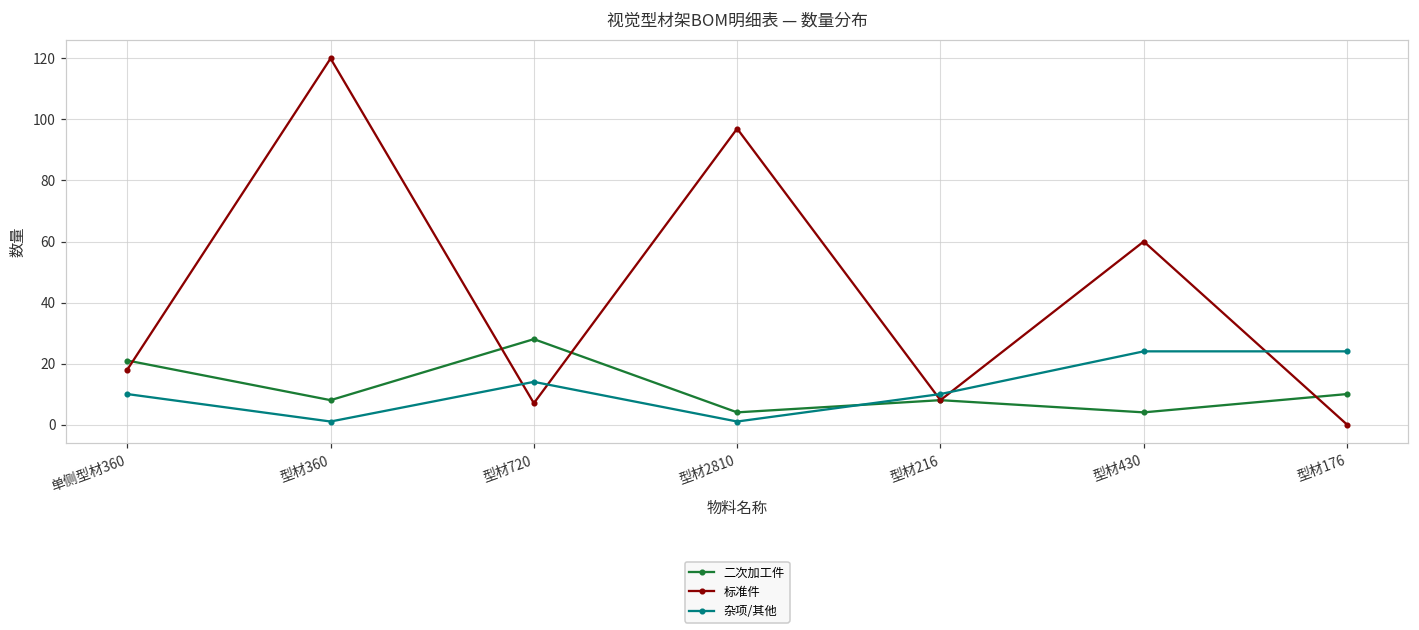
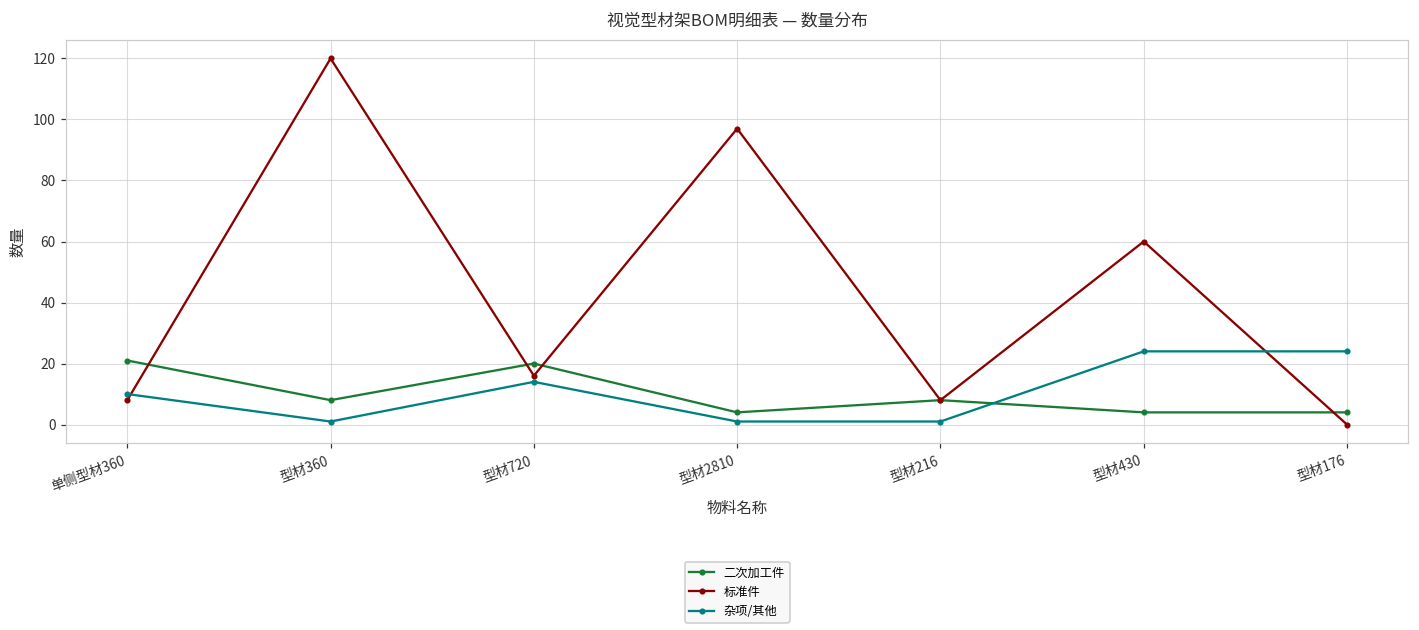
标准件, 单侧型材360: 18 -> 8
二次加工件, 型材720: 28 -> 20
标准件, 型材720: 7 -> 16
杂项/其他, 型材216: 10 -> 1
二次加工件, 型材176: 10 -> 4
